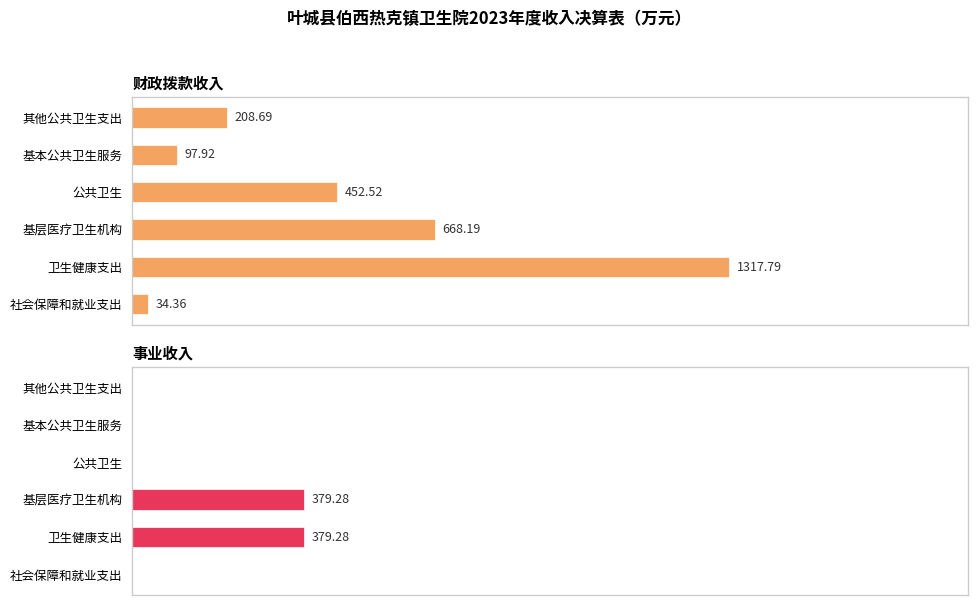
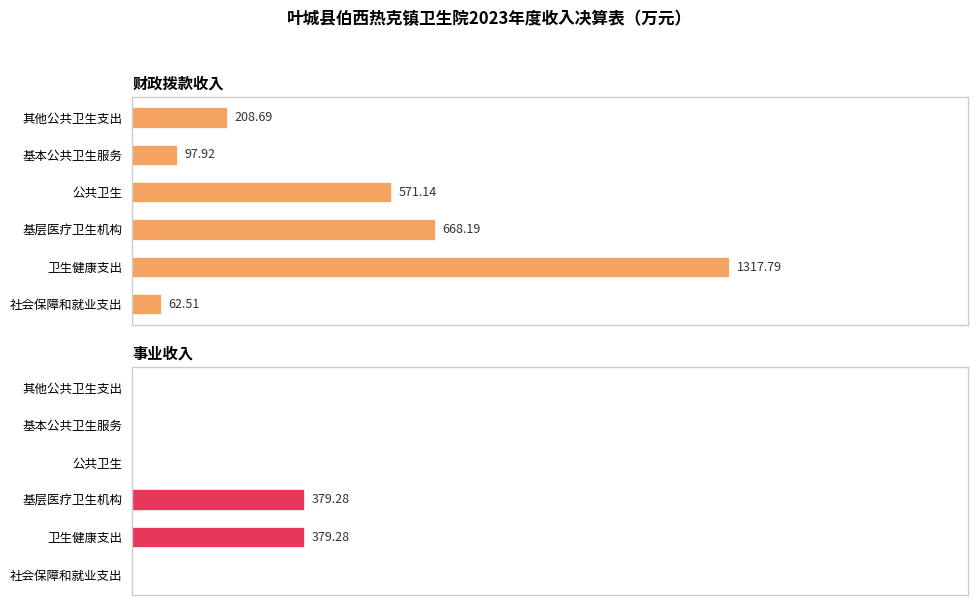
财政拨款收入, 公共卫生: 452.52 -> 571.14
财政拨款收入, 社会保障和就业支出: 34.36 -> 62.51
